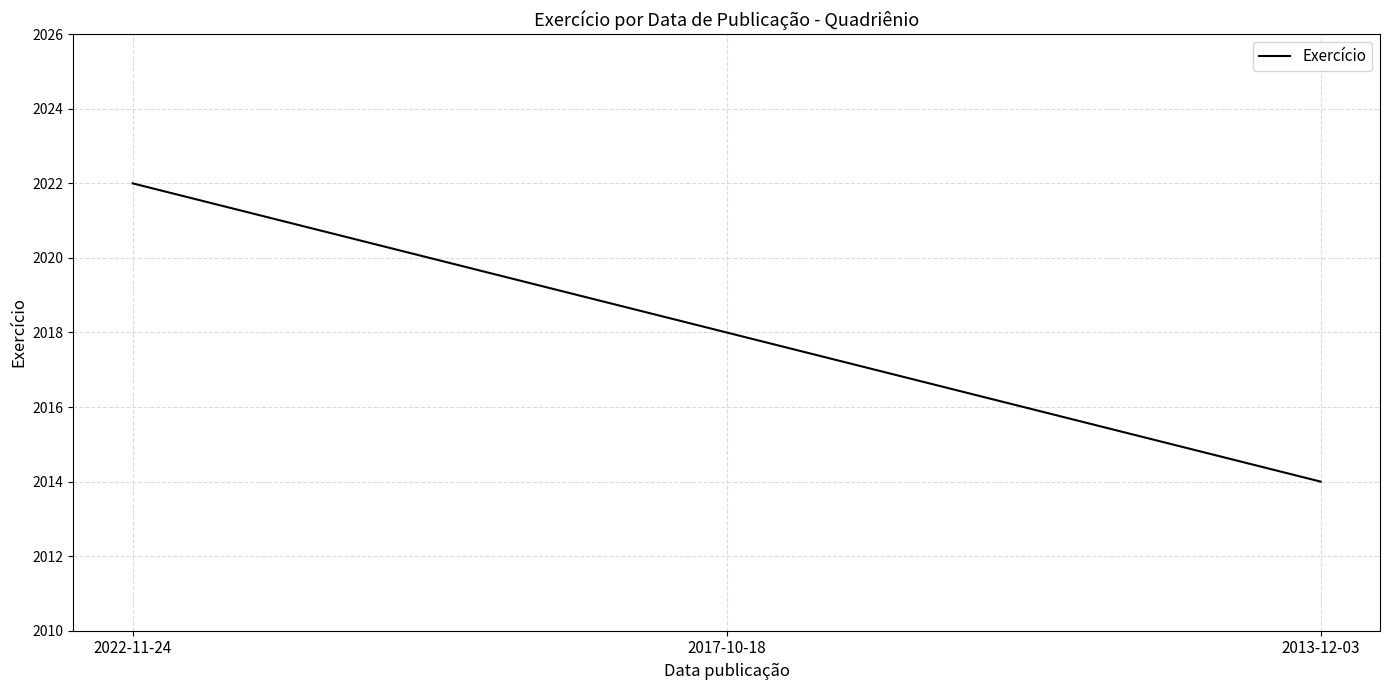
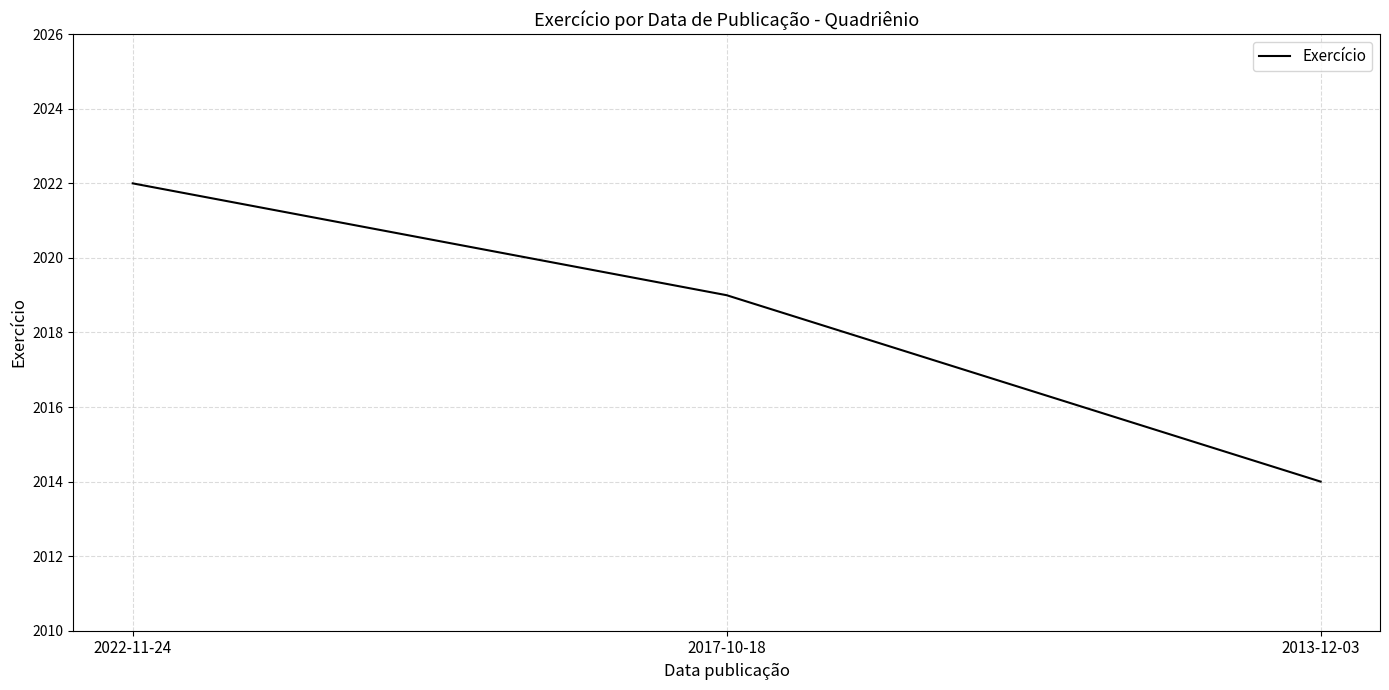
2017-10-18: 2018 -> 2019
